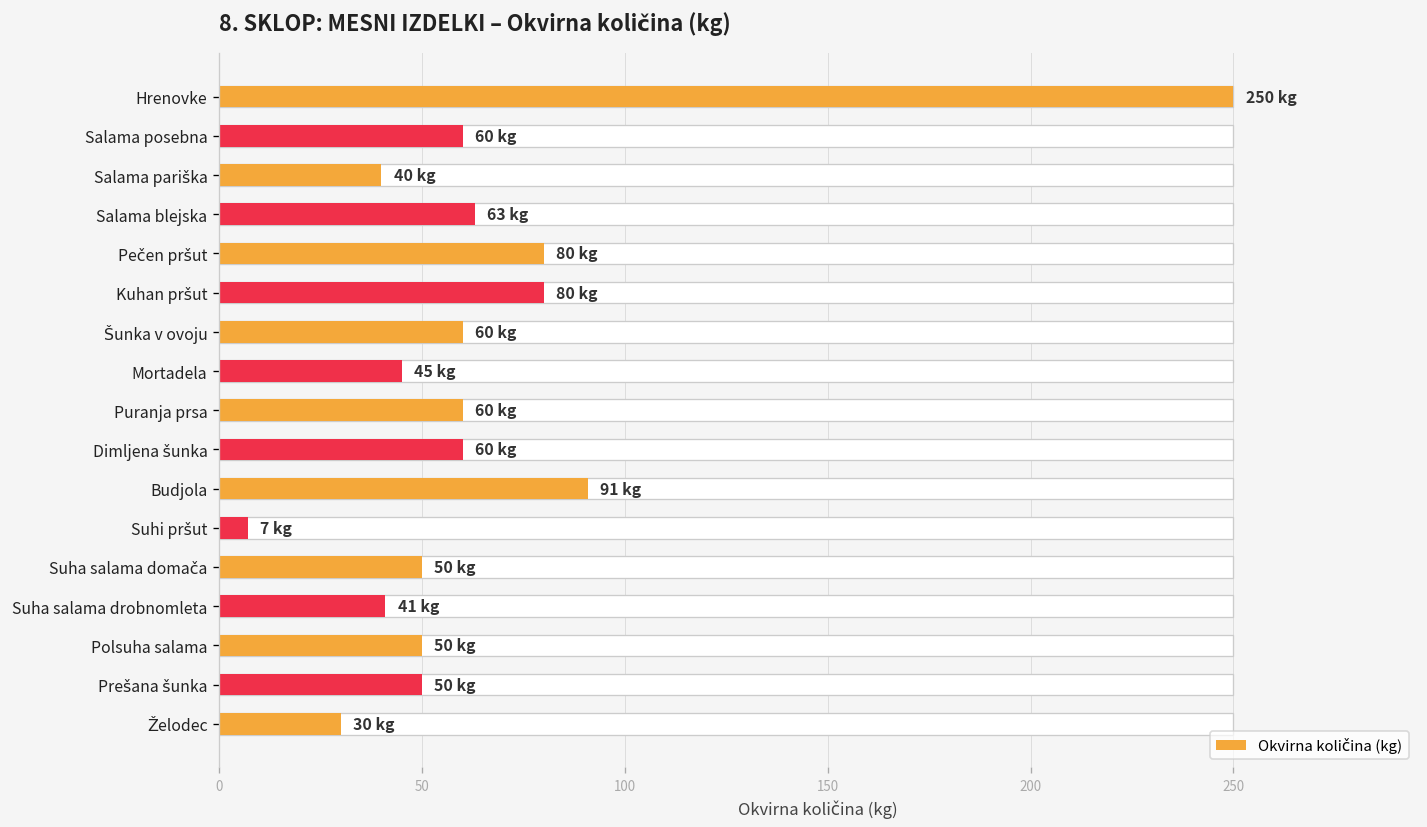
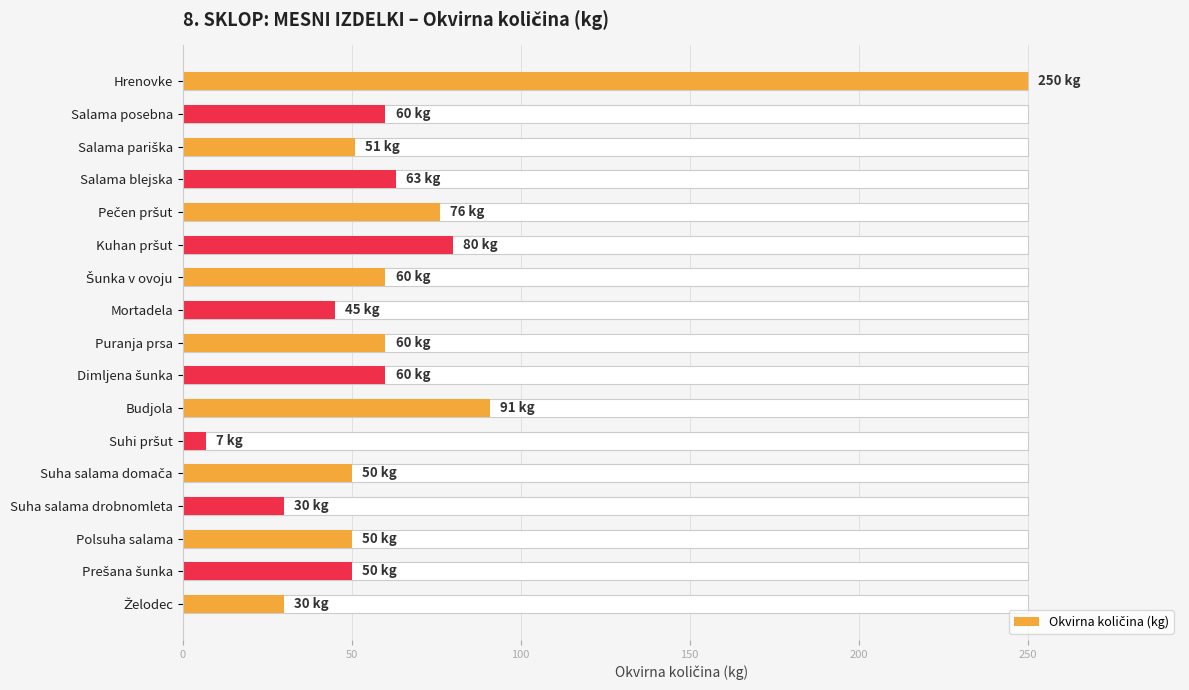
Okvirna količina (kg), Salama pariška: 40 -> 51
Okvirna količina (kg), Pečen pršut: 80 -> 76
Okvirna količina (kg), Suha salama drobnomleta: 41 -> 30
